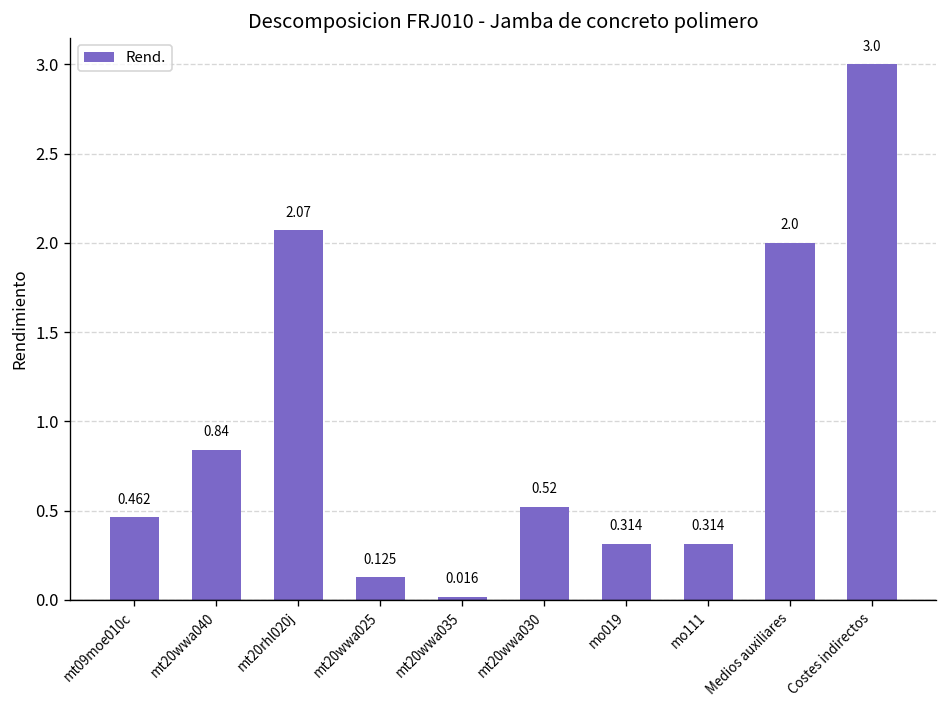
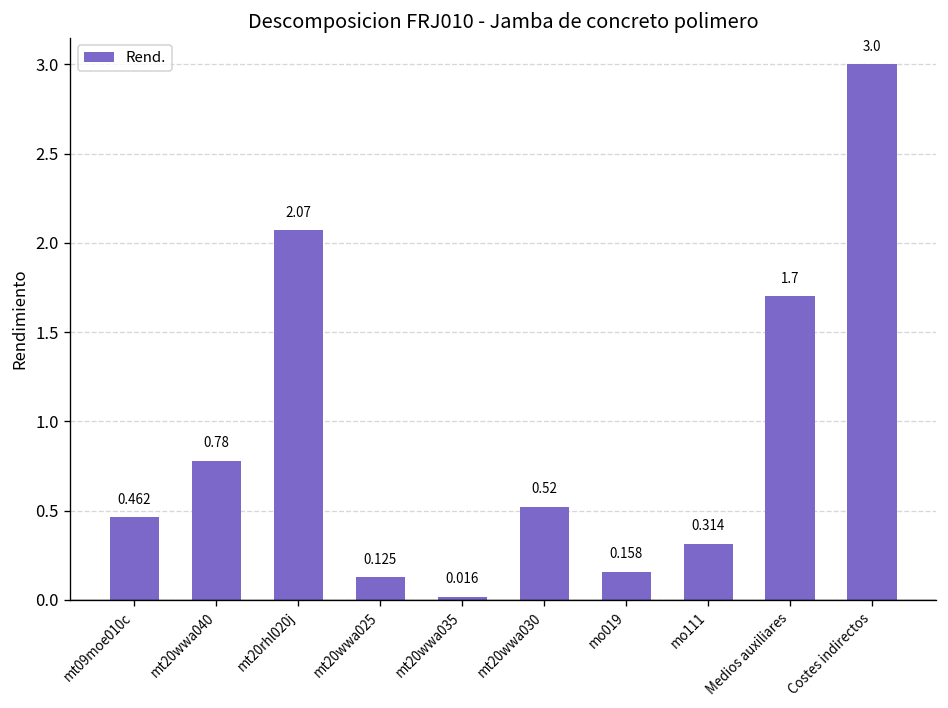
mt20wwa040: 0.84 -> 0.78
mo019: 0.314 -> 0.158
Medios auxiliares: 2.0 -> 1.7
